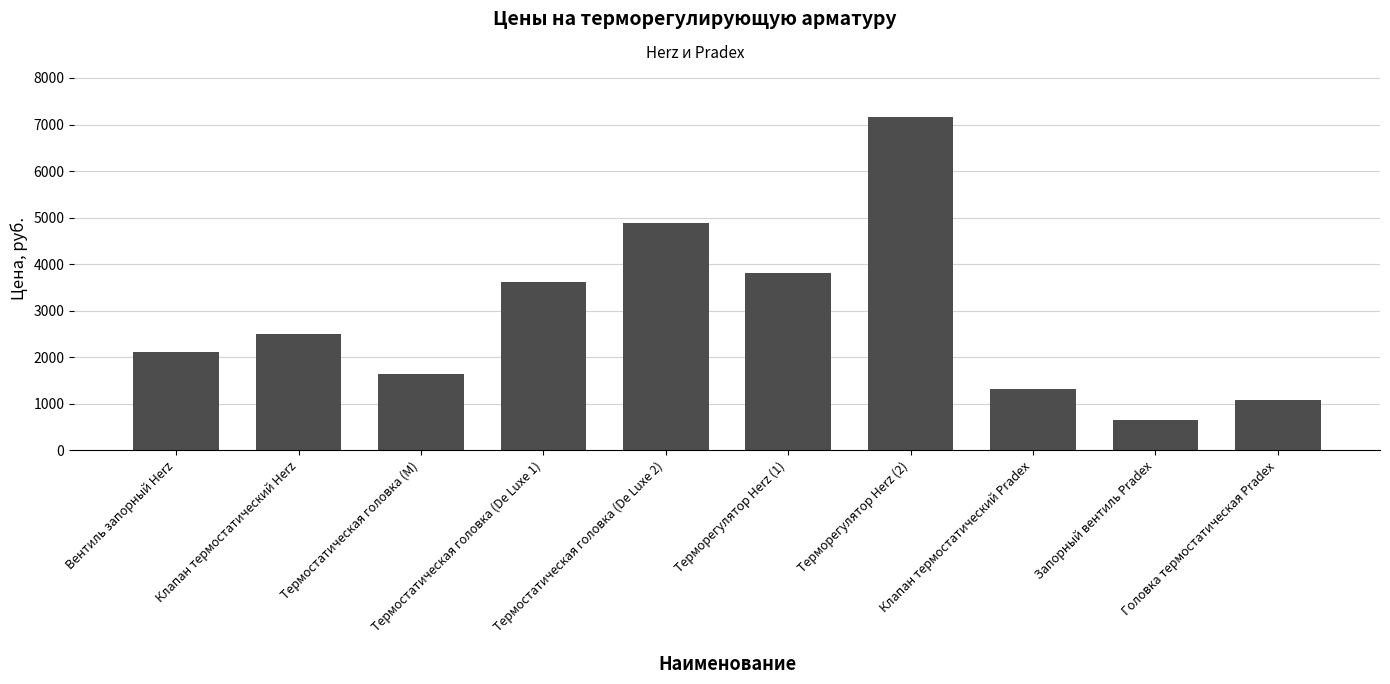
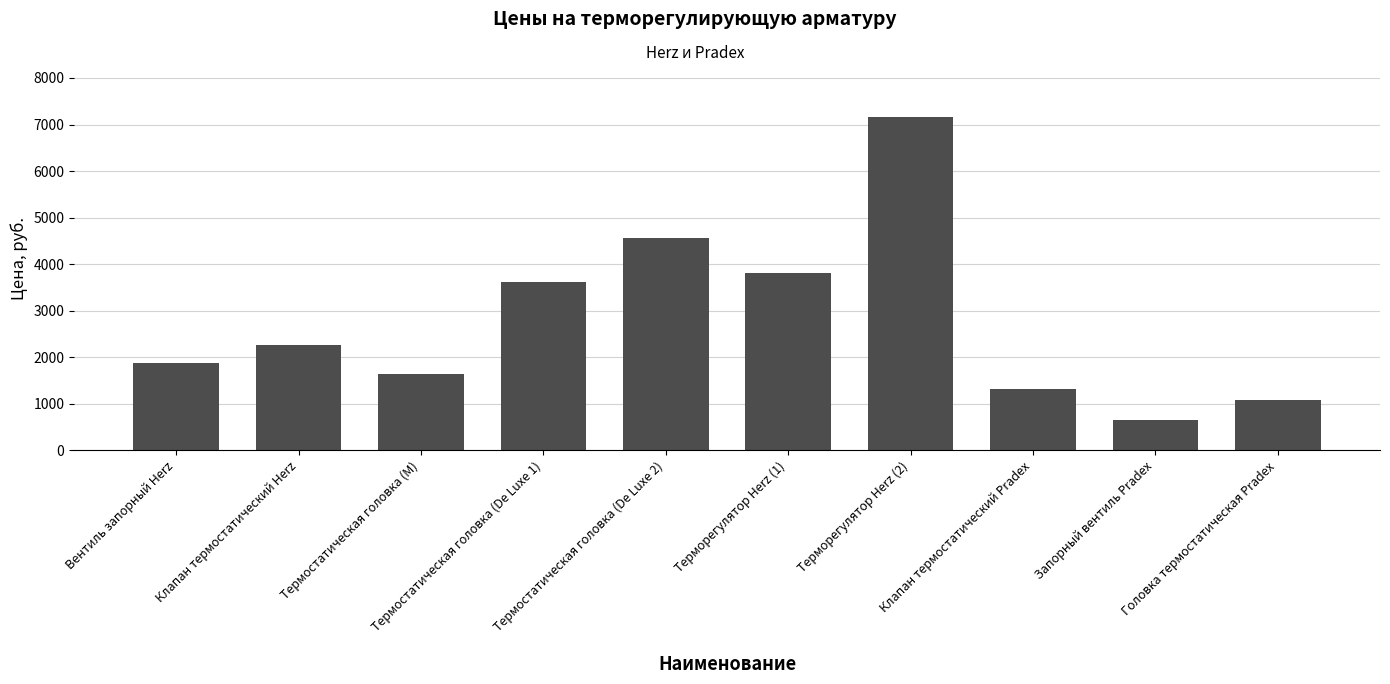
Вентиль запорный Herz: 2100 -> 1900
Клапан термостатический Herz: 2500 -> 2300
Термостатическая головка (De Luxe 2): 4900 -> 4600
